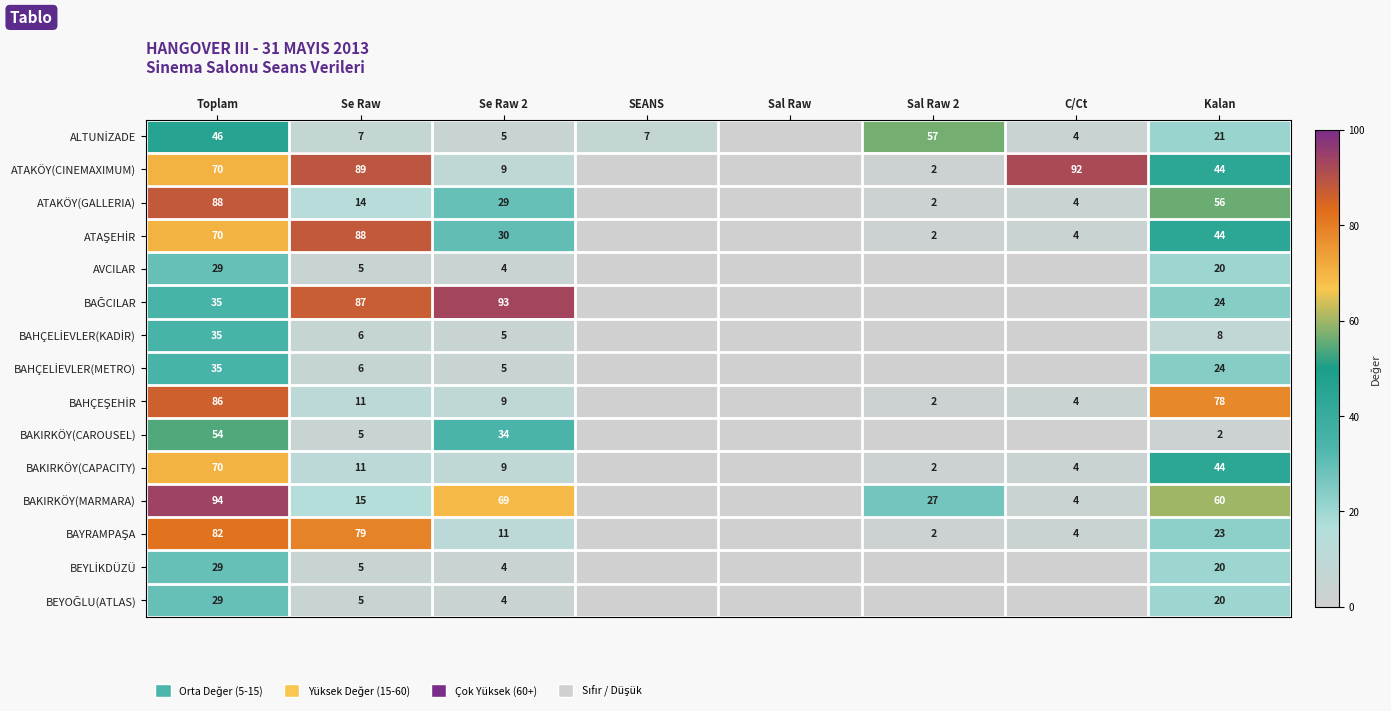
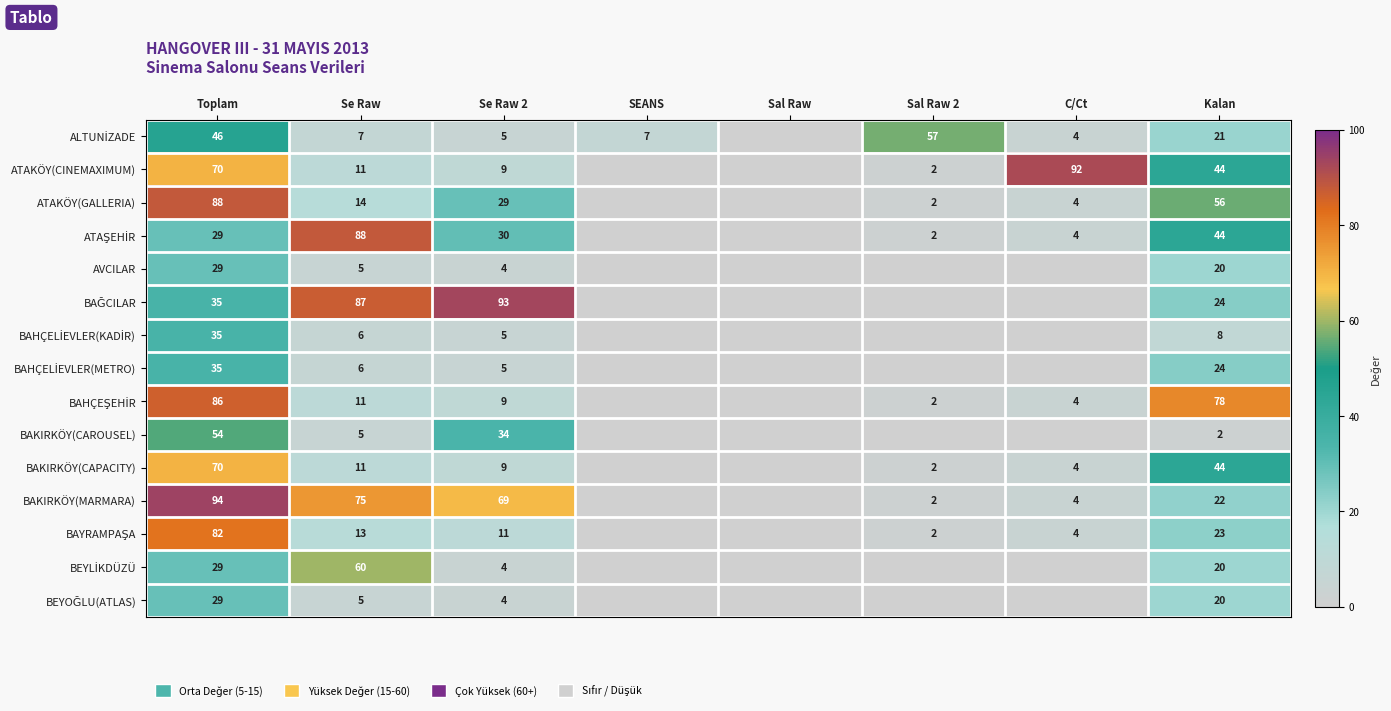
ATAKÖY(CINEMAXIMUM), Se Raw: 89 -> 11
ATAŞEHİR, Toplam: 70 -> 29
BAKIRKÖY(MARMARA), Se Raw: 15 -> 75
BAKIRKÖY(MARMARA), Sal Raw 2: 27 -> 2
BAKIRKÖY(MARMARA), Kalan: 60 -> 22
BAYRAMPAŞA, Se Raw: 79 -> 13
BEYLİKDÜZÜ, Se Raw: 5 -> 60
